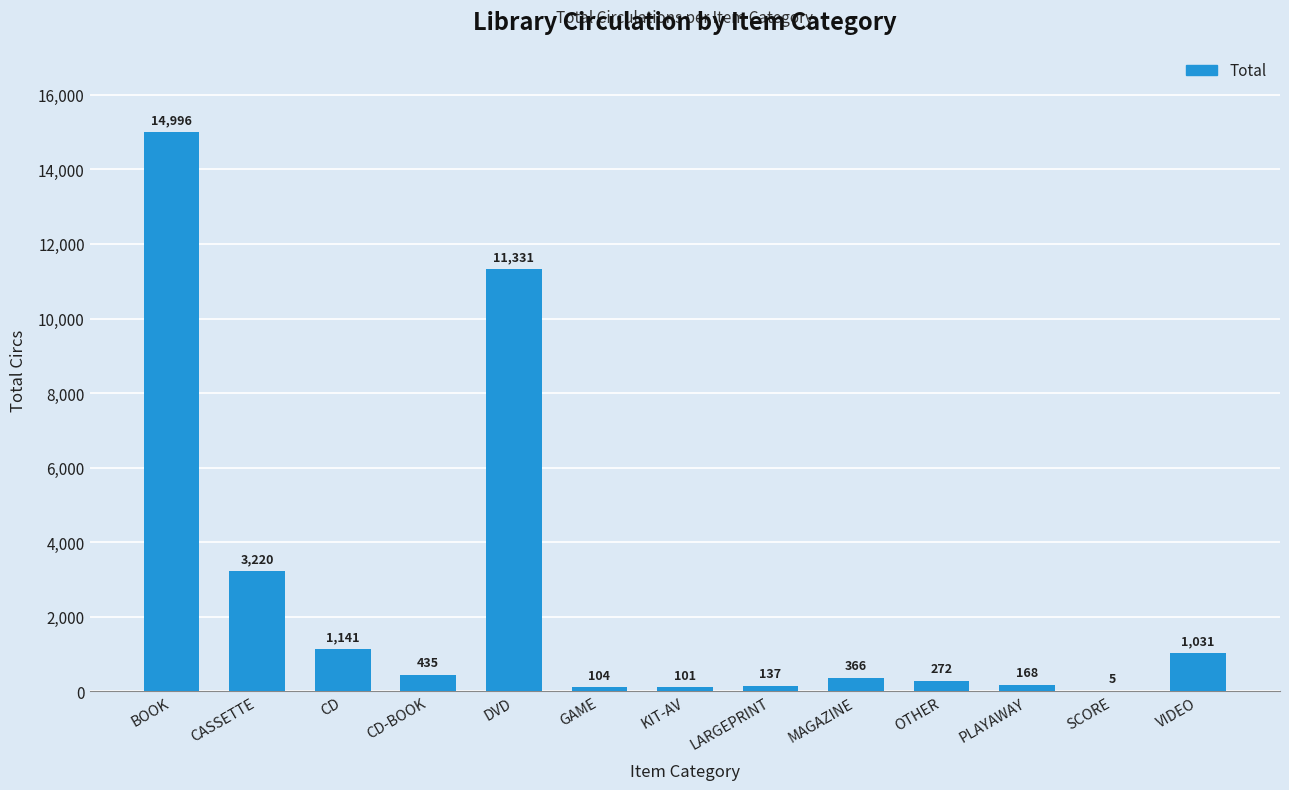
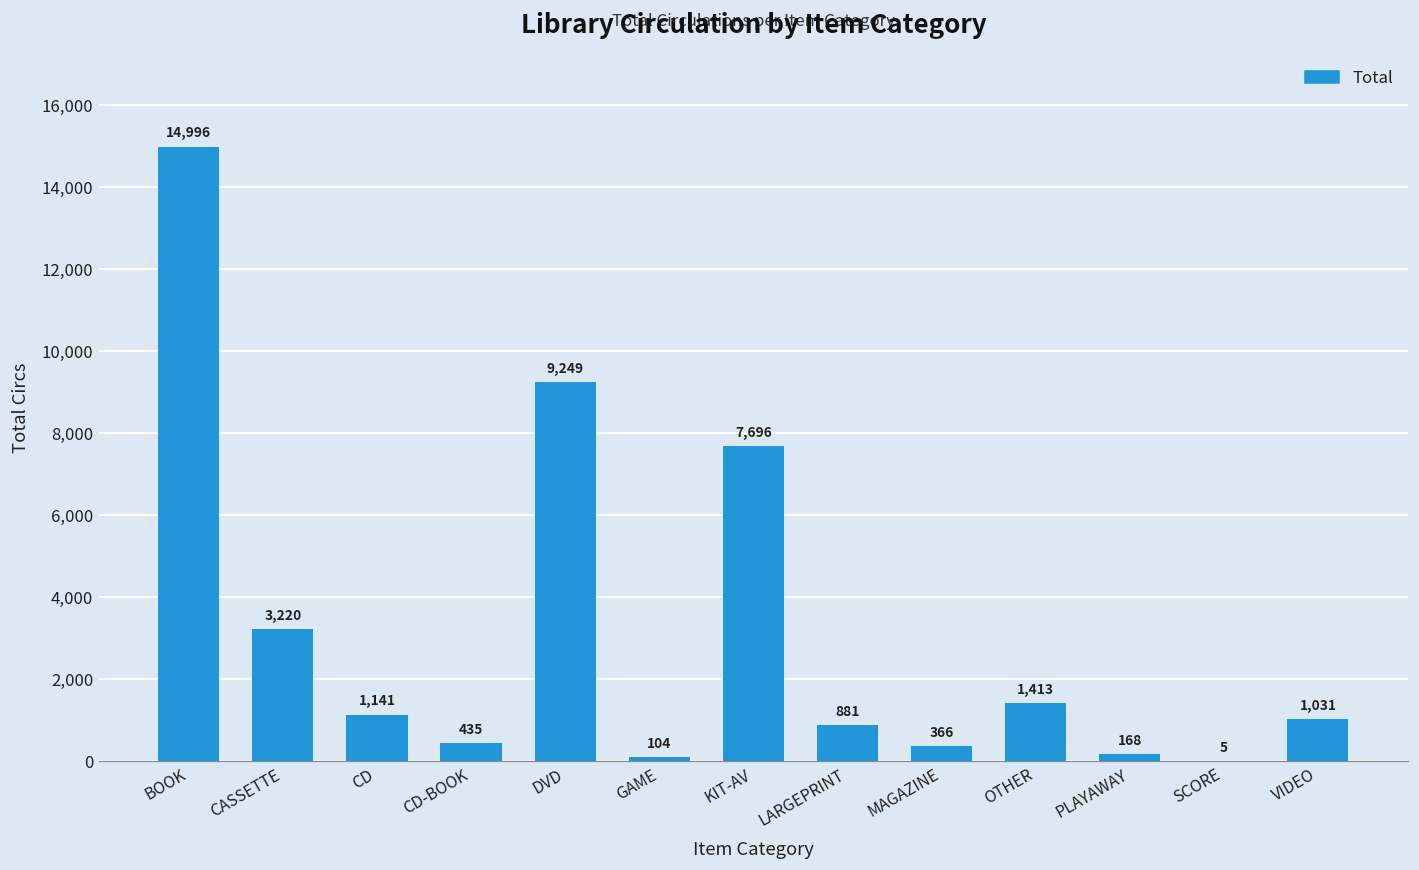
DVD: 11,331 -> 9,249
KIT-AV: 101 -> 7,696
LARGEPRINT: 137 -> 881
OTHER: 272 -> 1,413
